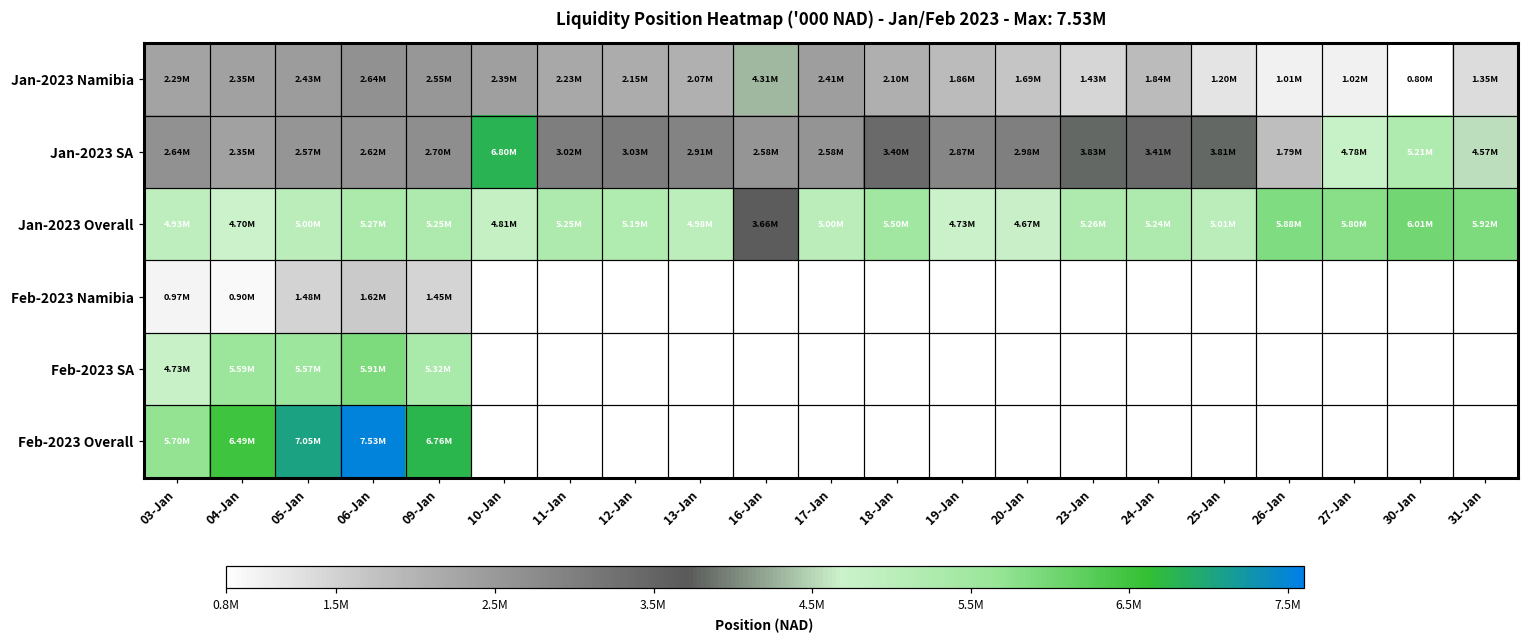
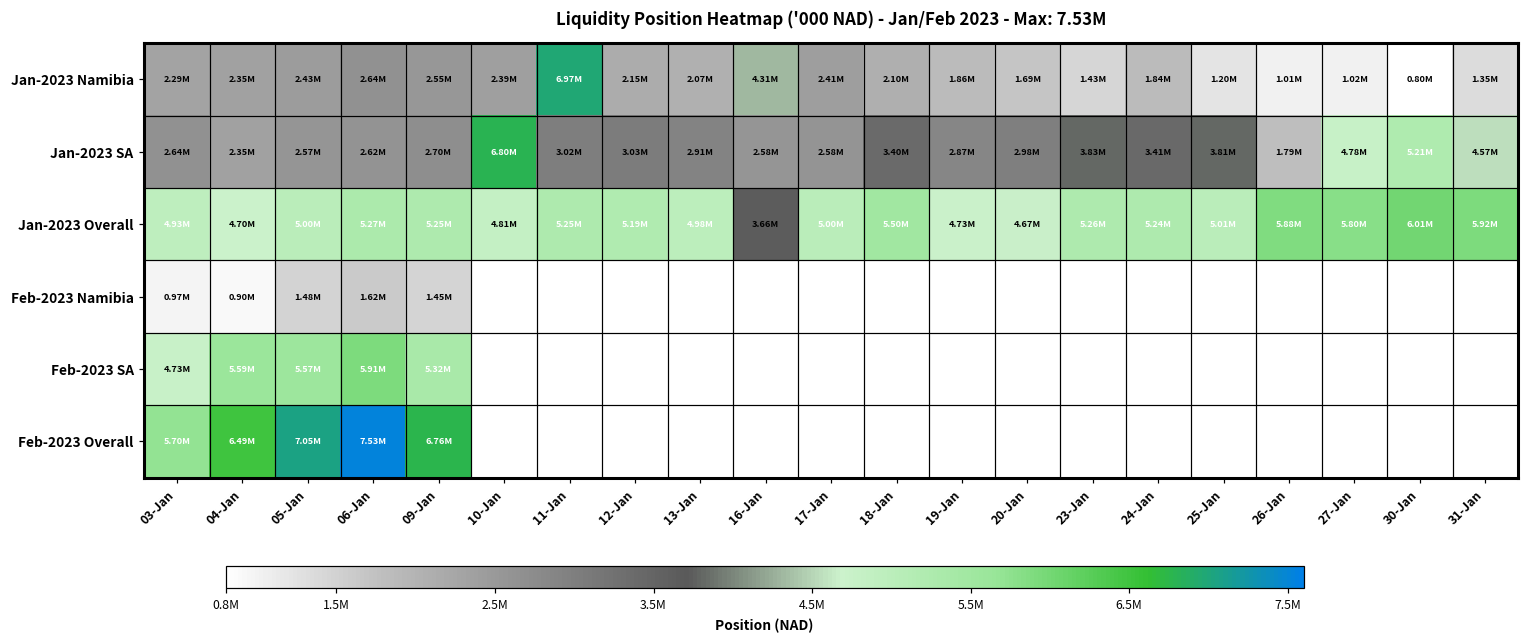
Jan-2023 Namibia, 11-Jan: 2.23M -> 6.97M
